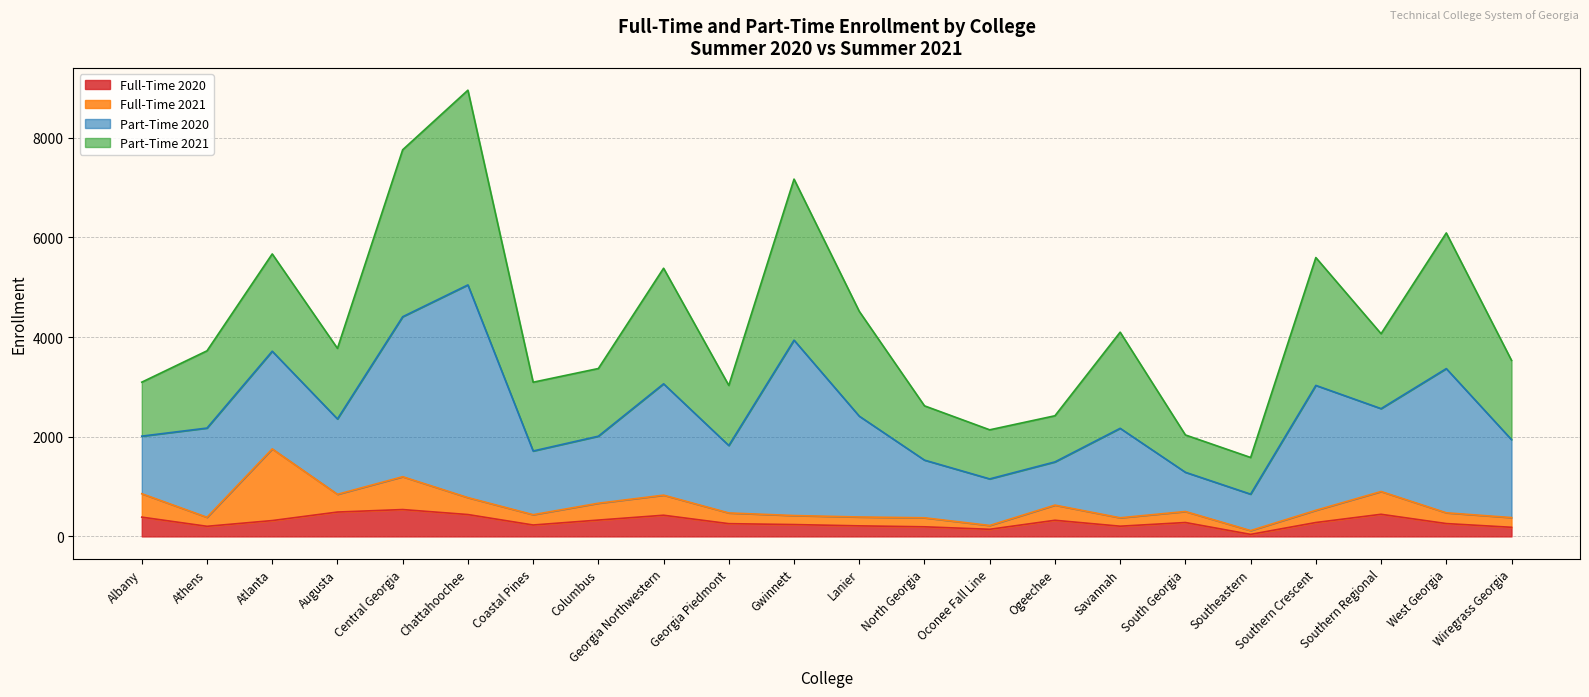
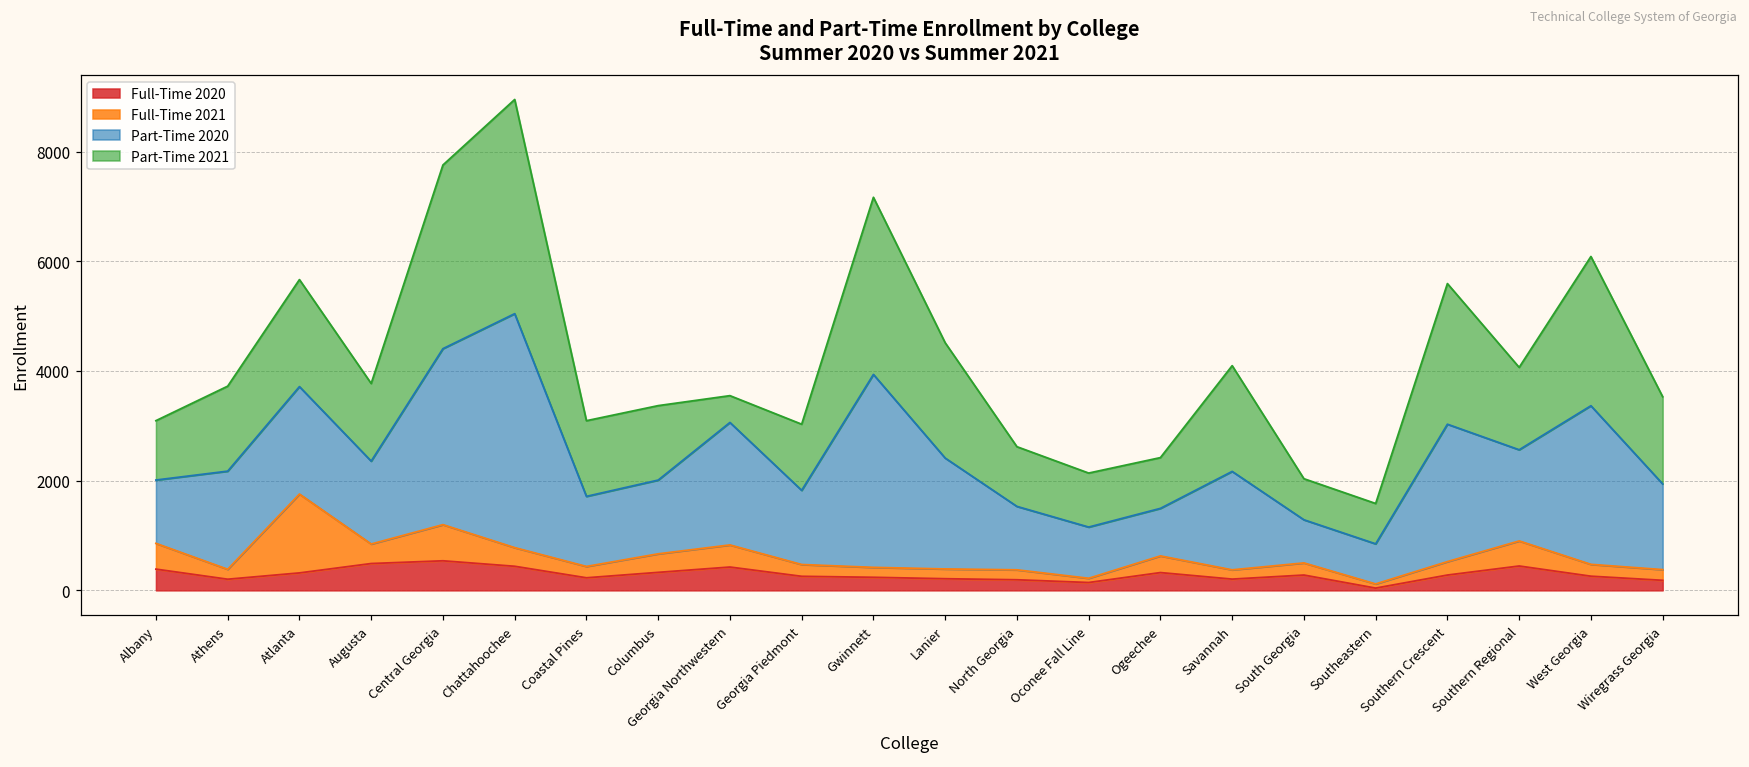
Part-Time 2021, Georgia Northwestern: 2300 -> 500
